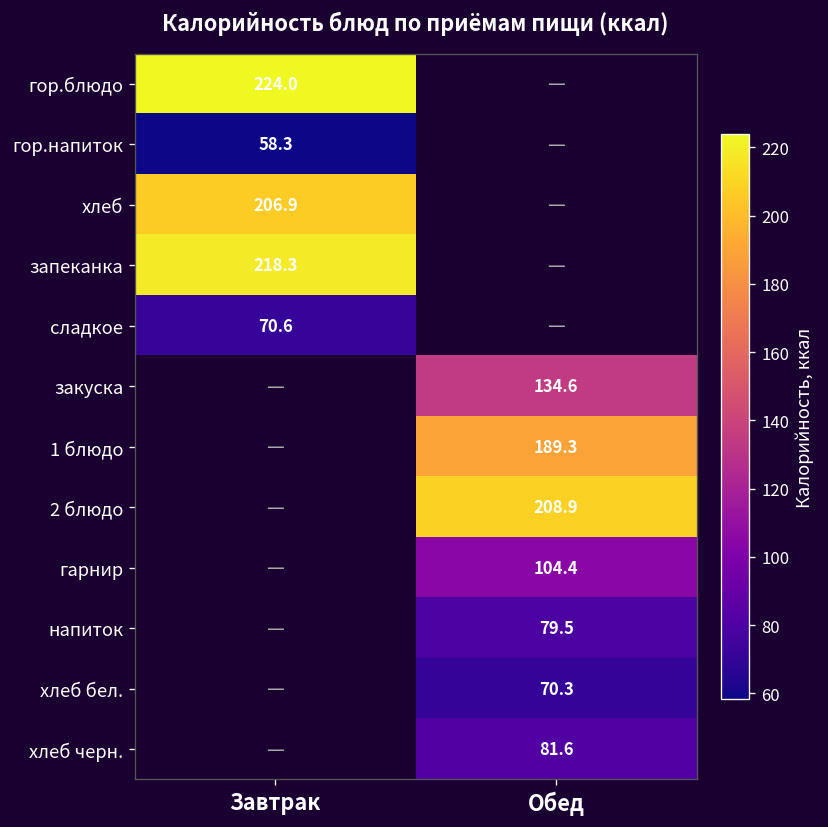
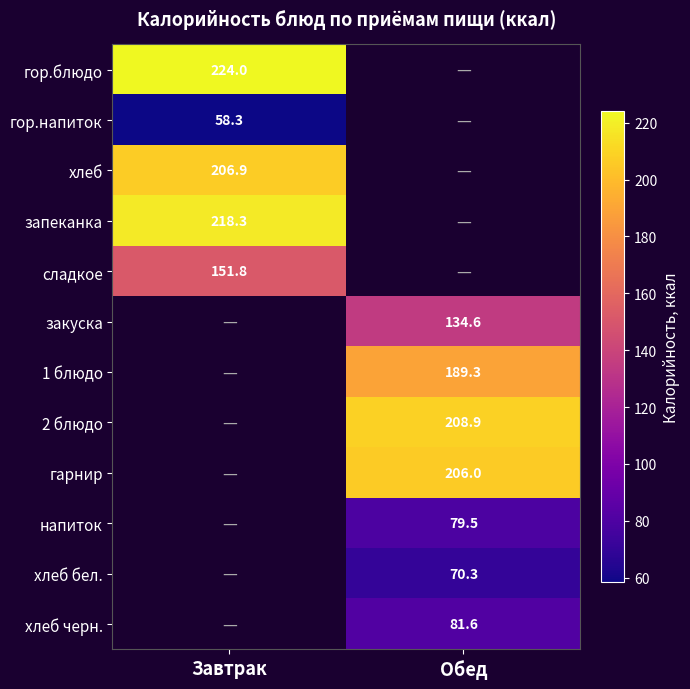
сладкое, Завтрак: 70.6 -> 151.8
гарнир, Обед: 104.4 -> 206.0
